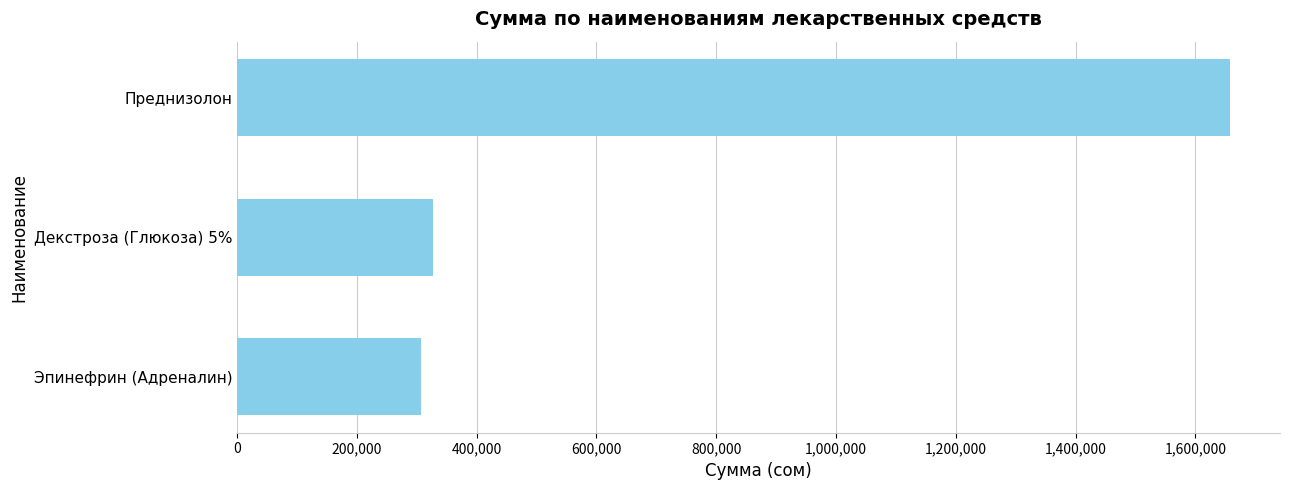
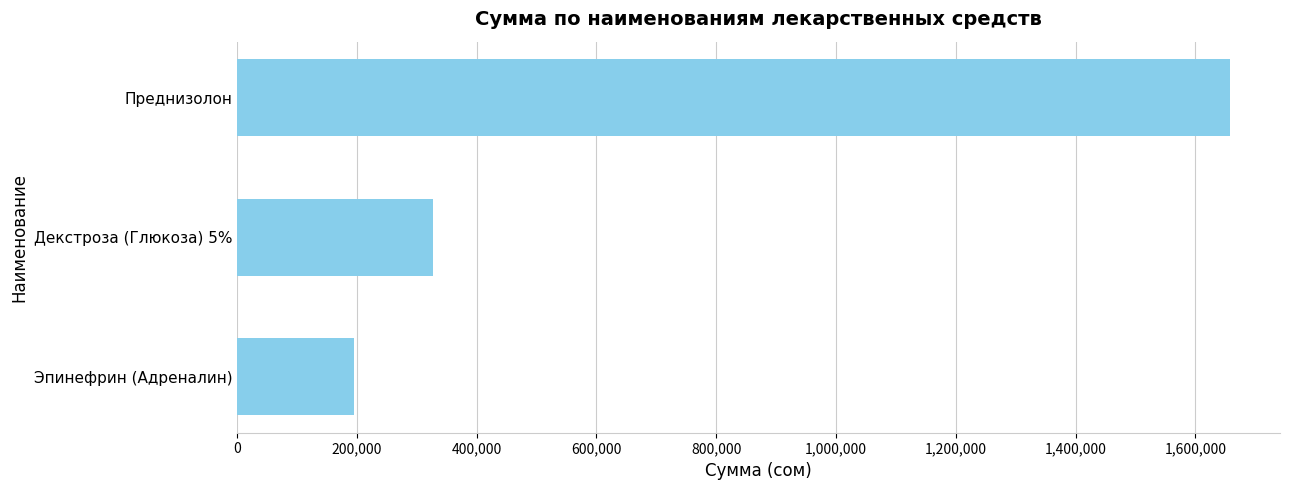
Эпинефрин (Адреналин): 310,000 -> 200,000
